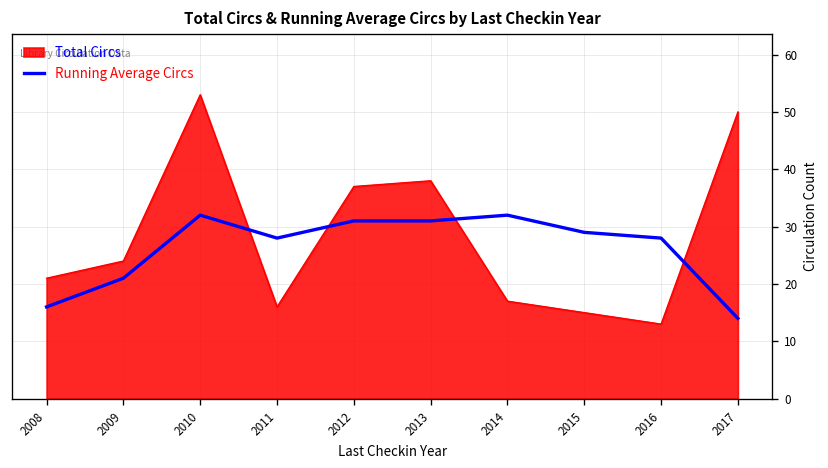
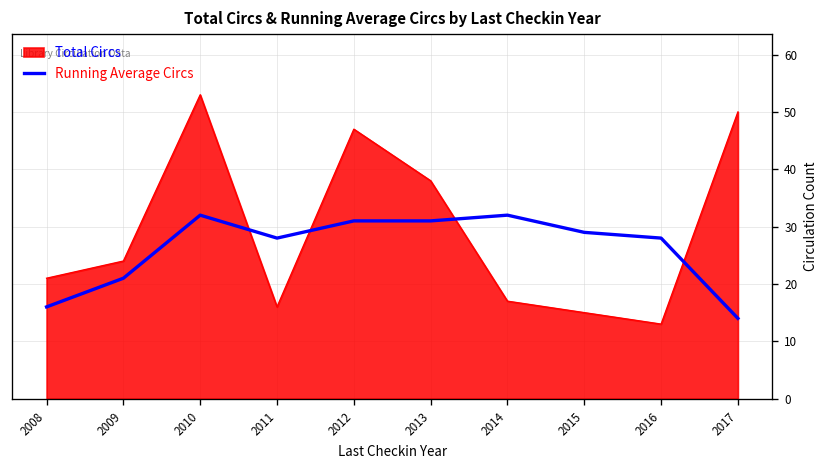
Total Circs, 2012: 37 -> 47
